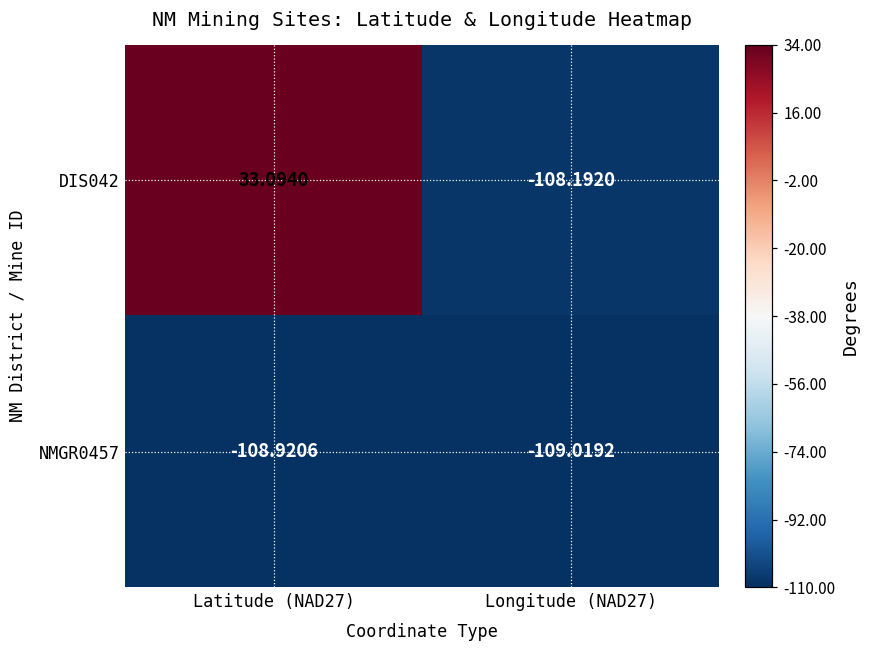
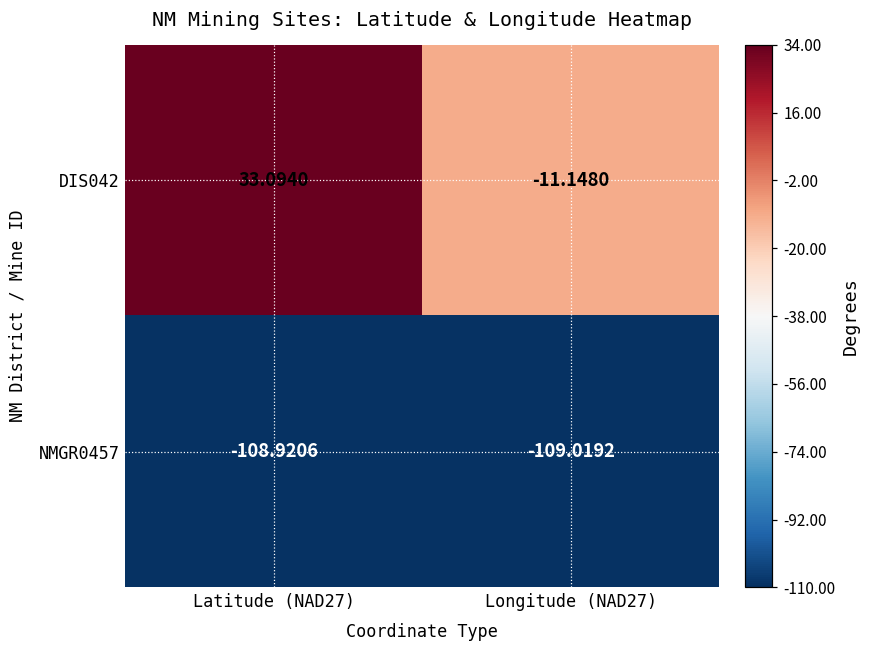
DIS042, Longitude (NAD27): -108.1920 -> -11.1480
